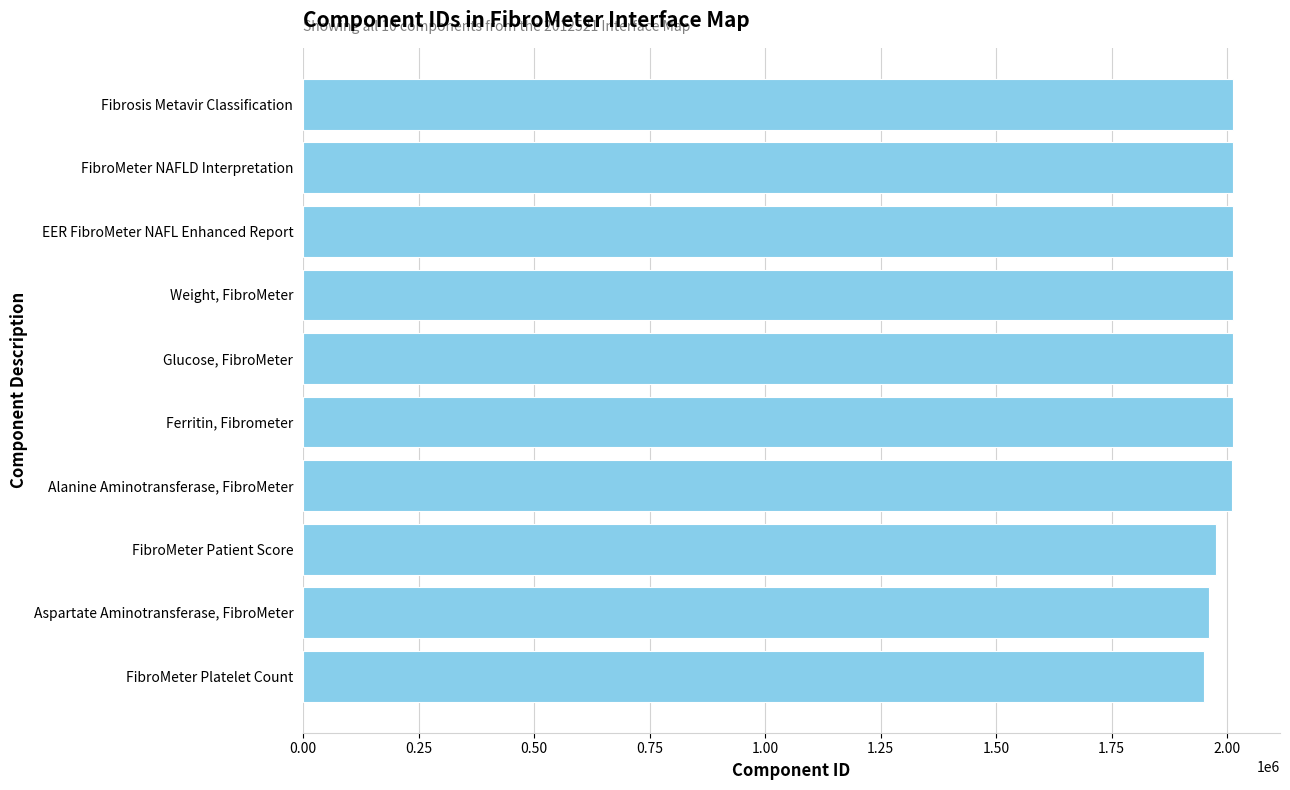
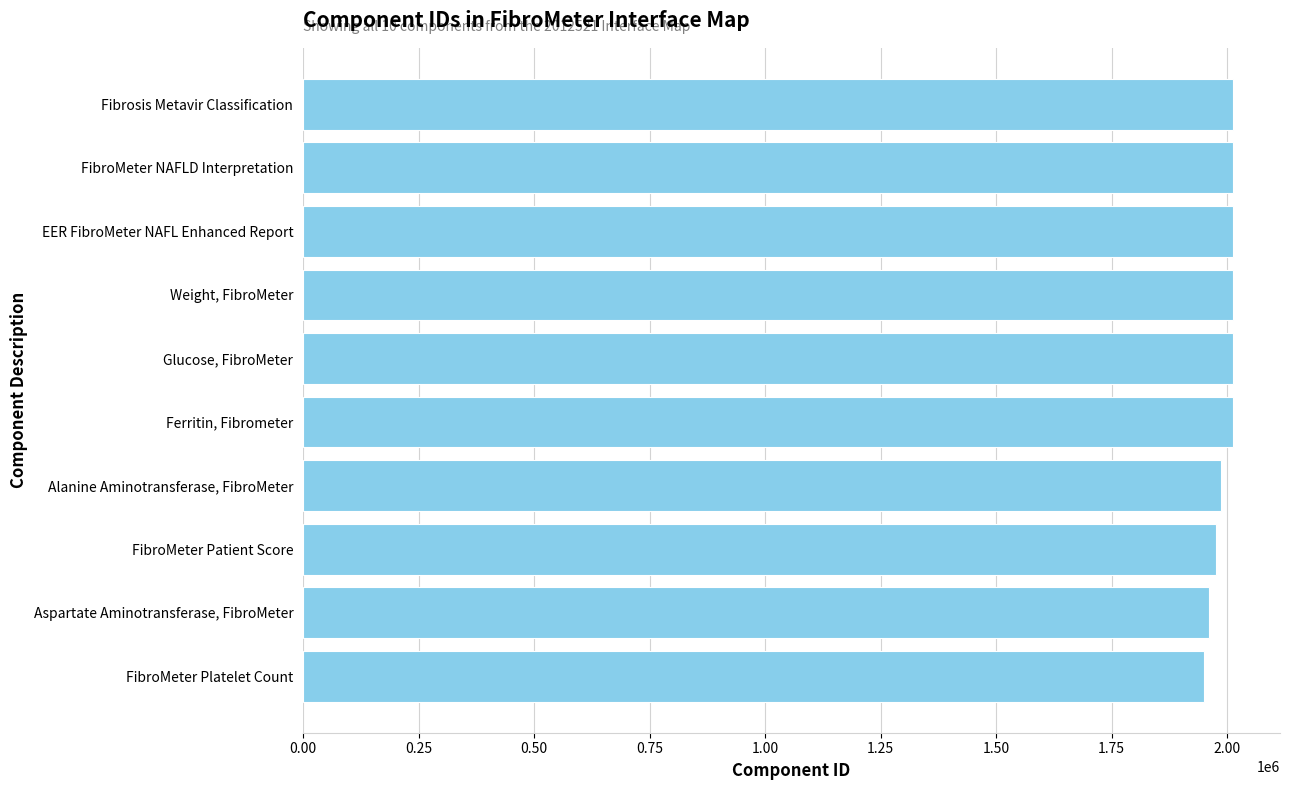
Alanine Aminotransferase, FibroMeter: 2010000 -> 1990000
